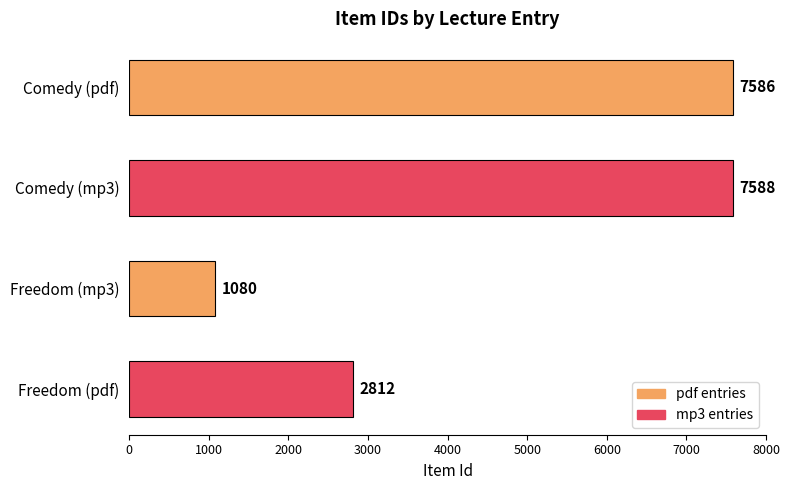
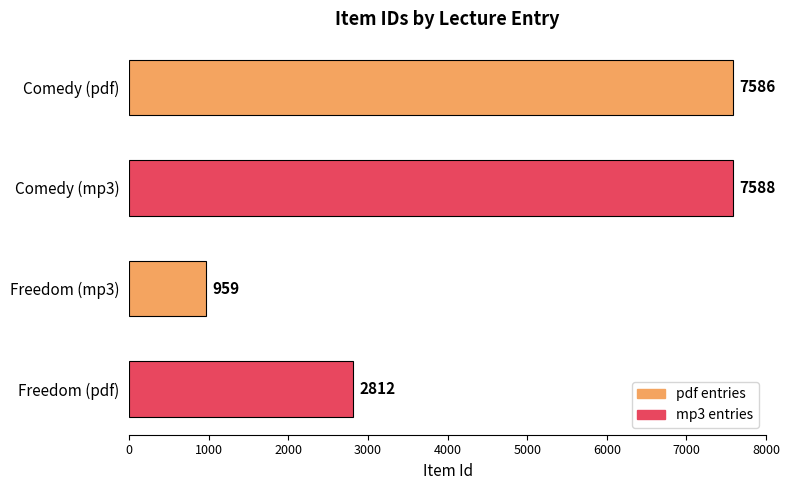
Freedom (mp3): 1080 -> 959
